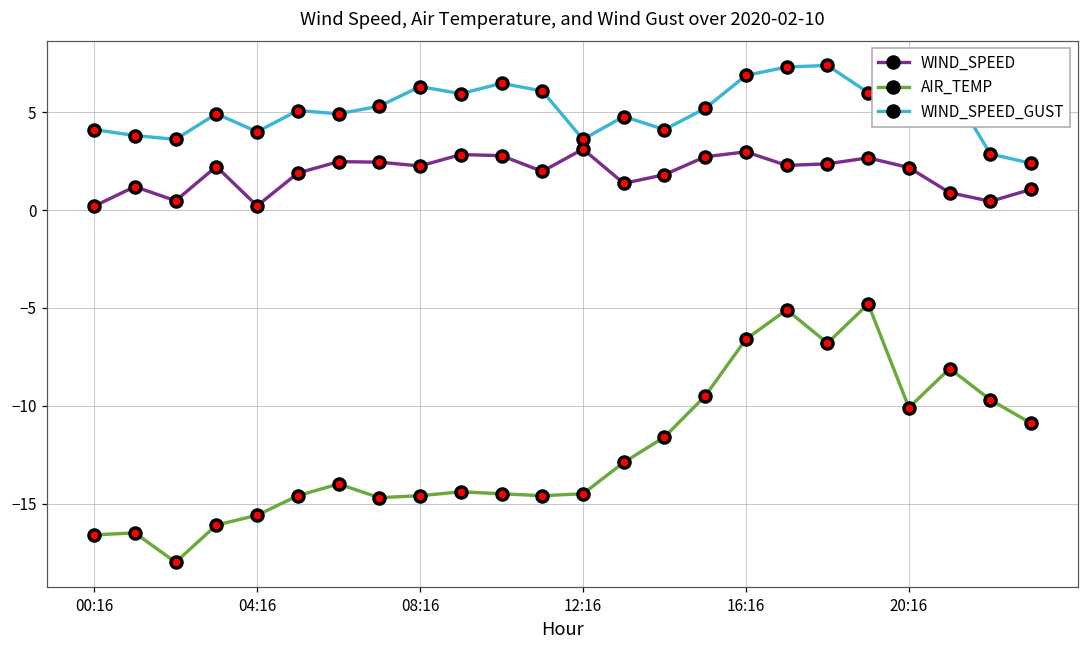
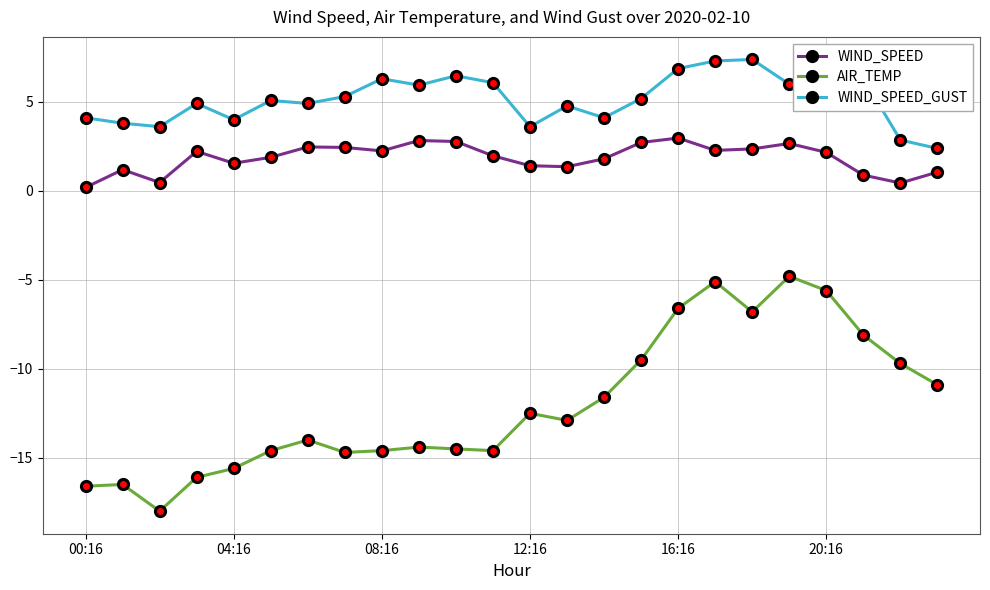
WIND_SPEED, 04:16: 0.2 -> 1.6
WIND_SPEED, 12:16: 3.1 -> 1.4
AIR_TEMP, 12:16: -14.5 -> -12.5
AIR_TEMP, 20:16: -10.1 -> -5.6
